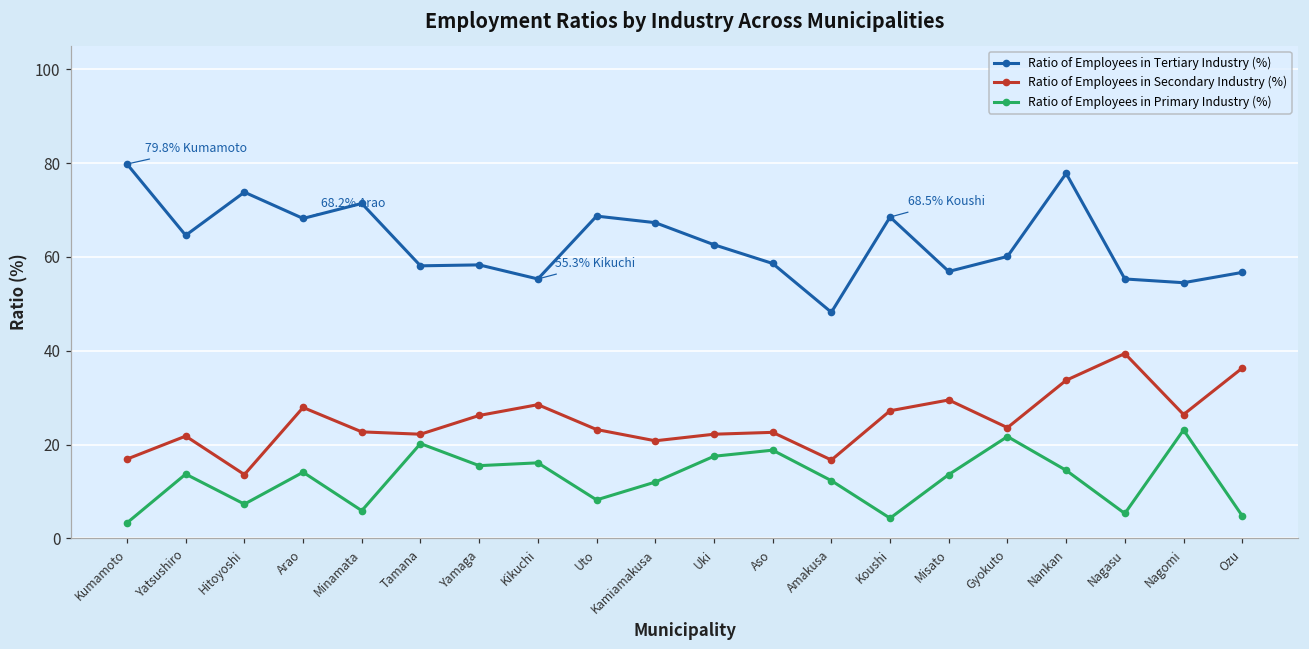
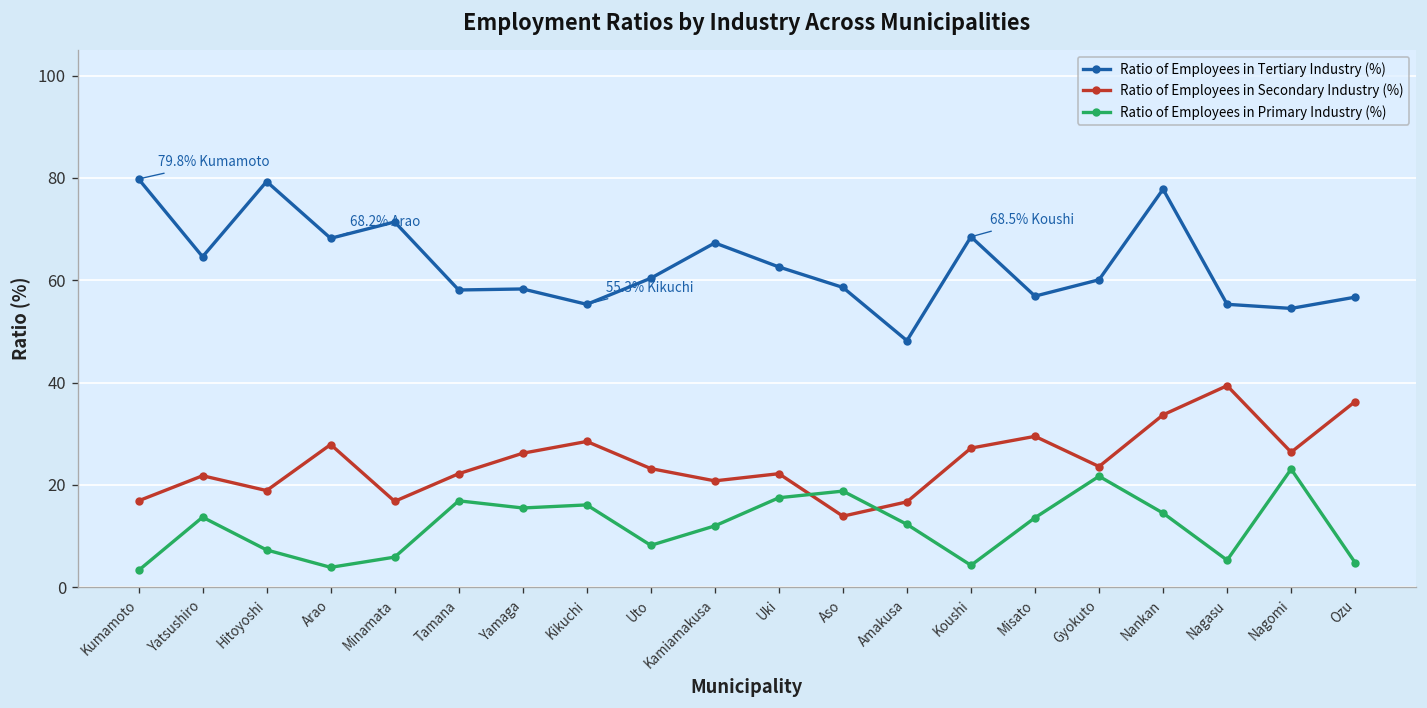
Ratio of Employees in Tertiary Industry (%), Hitoyoshi: 74 -> 79
Ratio of Employees in Secondary Industry (%), Hitoyoshi: 14 -> 19
Ratio of Employees in Primary Industry (%), Arao: 14 -> 4
Ratio of Employees in Secondary Industry (%), Minamata: 23 -> 17
Ratio of Employees in Primary Industry (%), Tamana: 20 -> 17
Ratio of Employees in Tertiary Industry (%), Uto: 69 -> 60
Ratio of Employees in Secondary Industry (%), Aso: 23 -> 14
